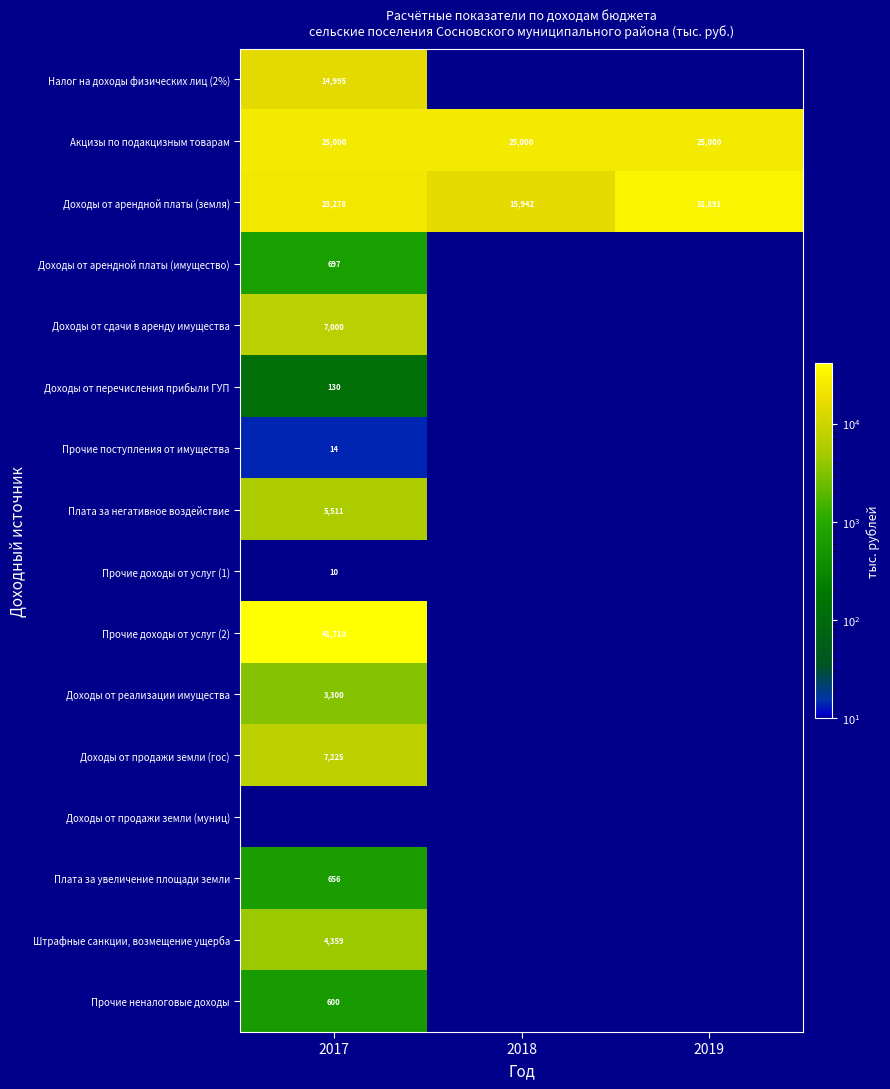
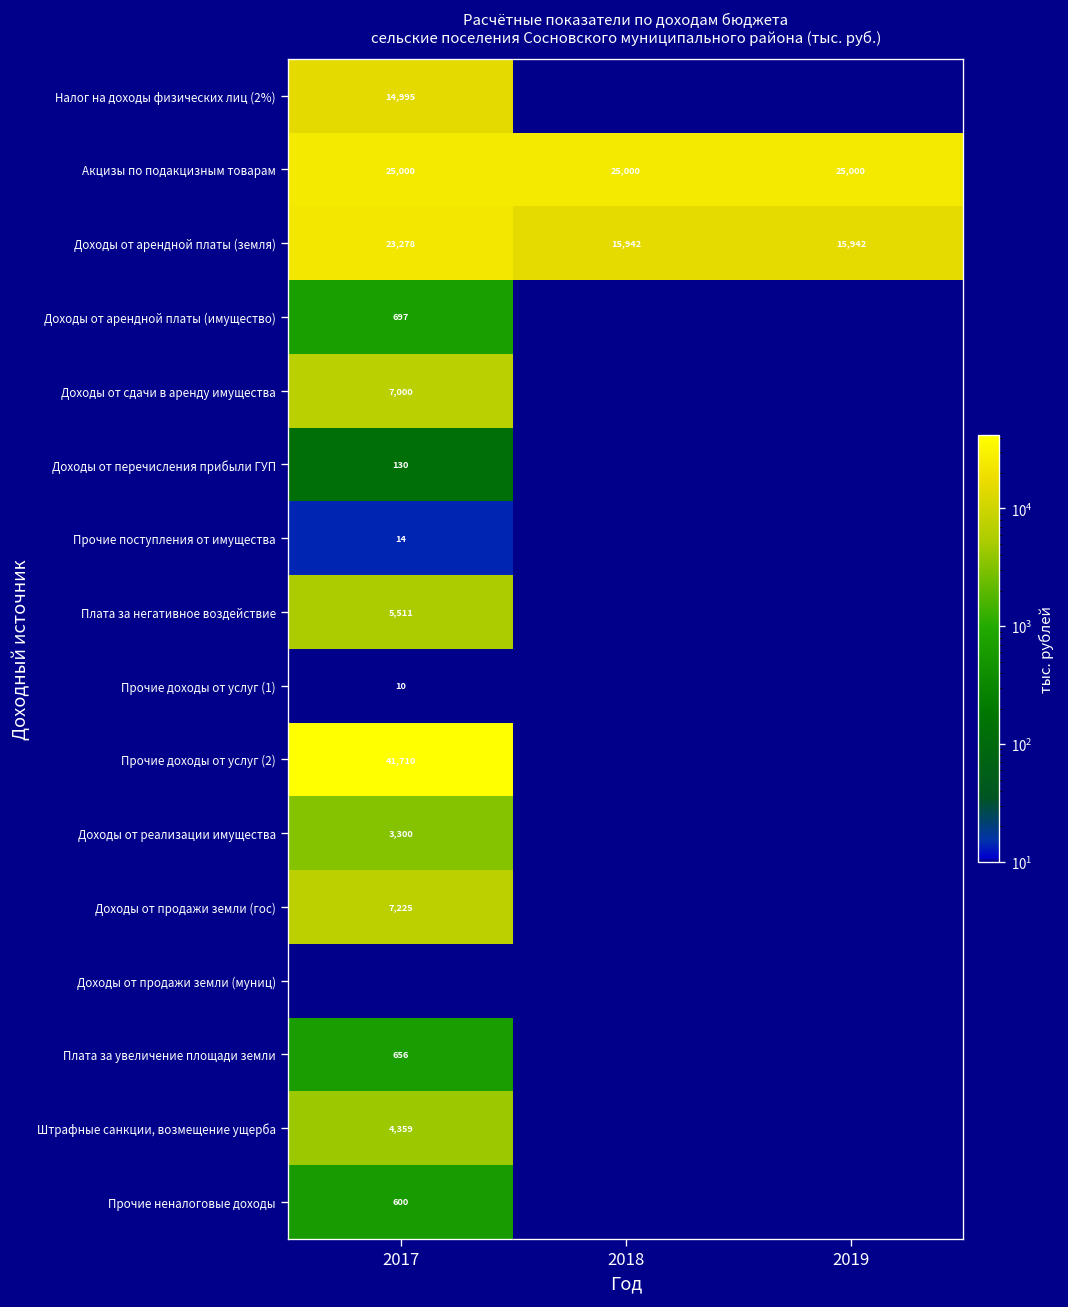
Доходы от арендной платы (земля), 2019: 31,891 -> 15,942
